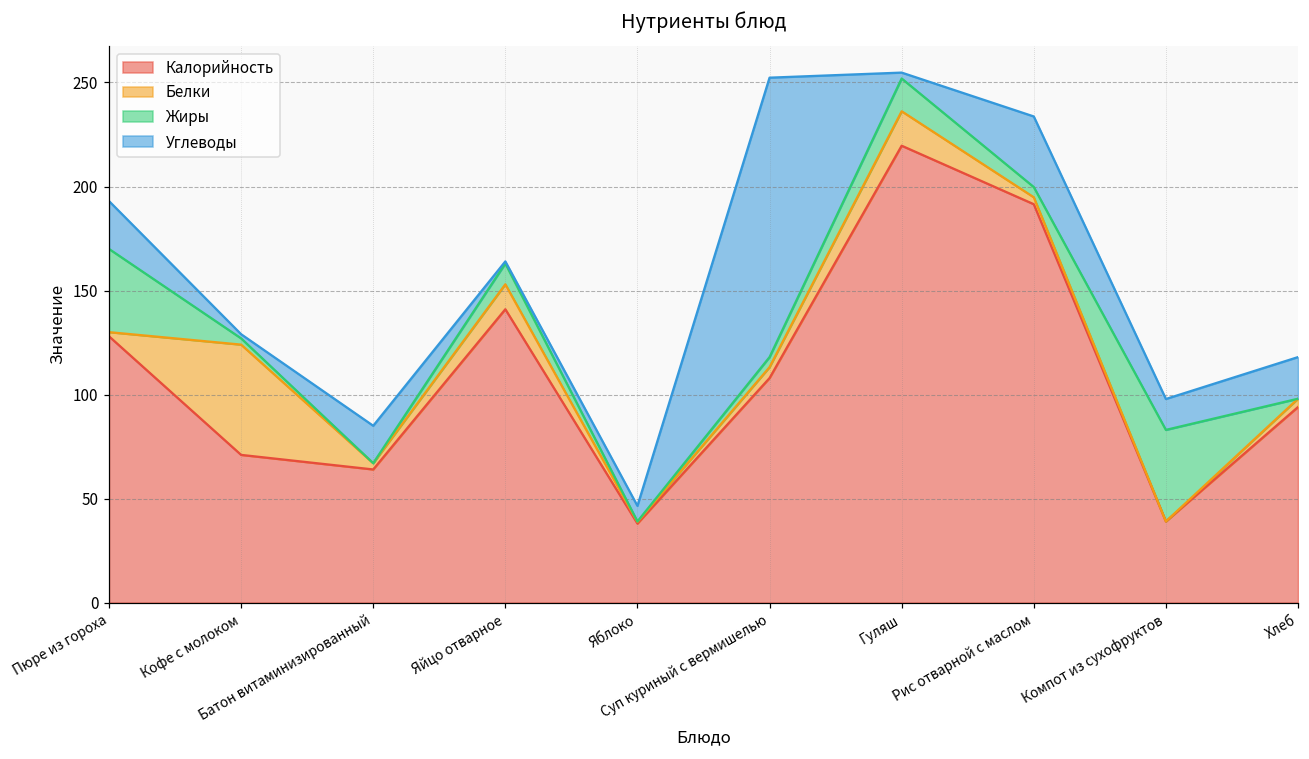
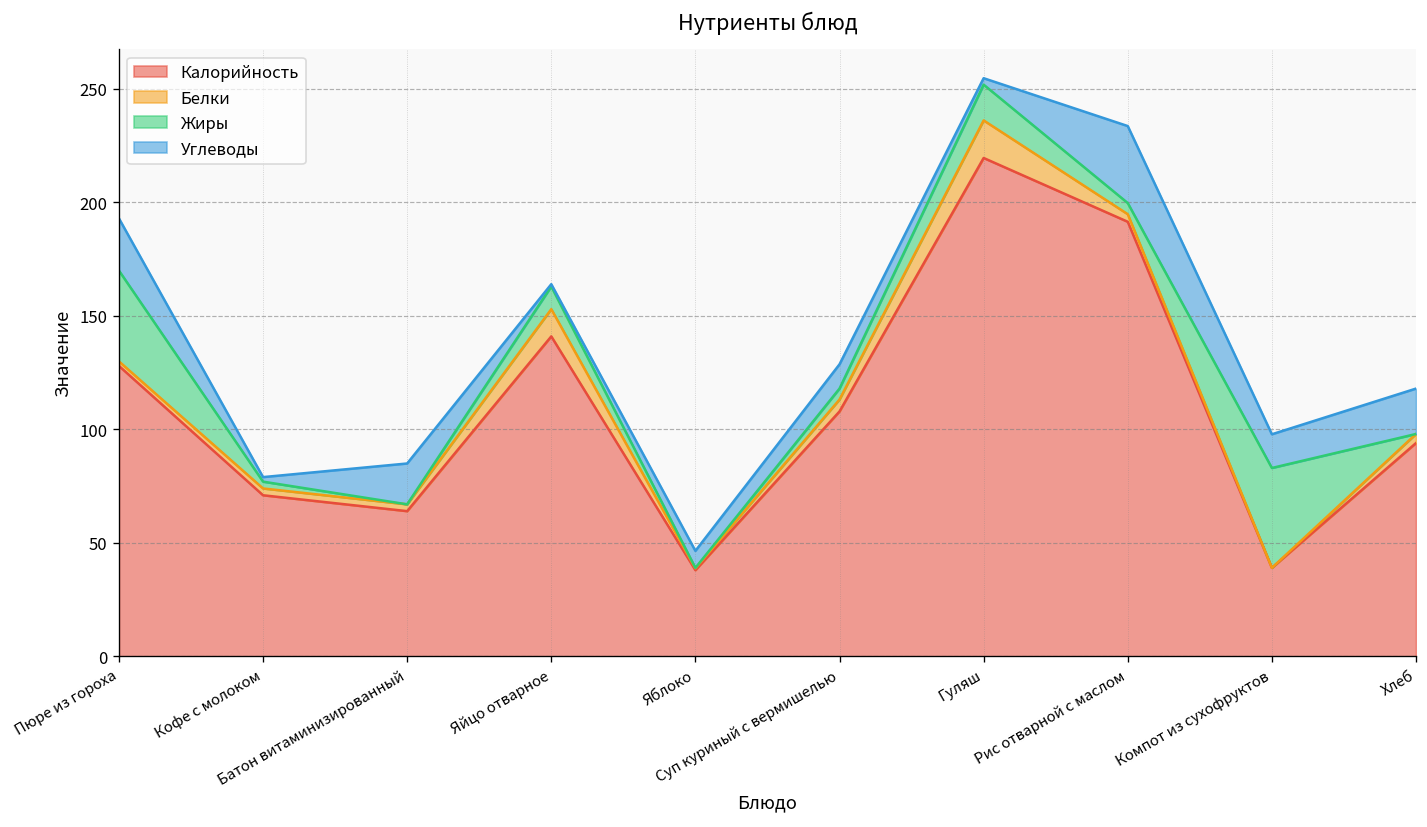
Белки, Кофе с молоком: 53 -> 3
Углеводы, Суп куриный с вермишелью: 134 -> 11
